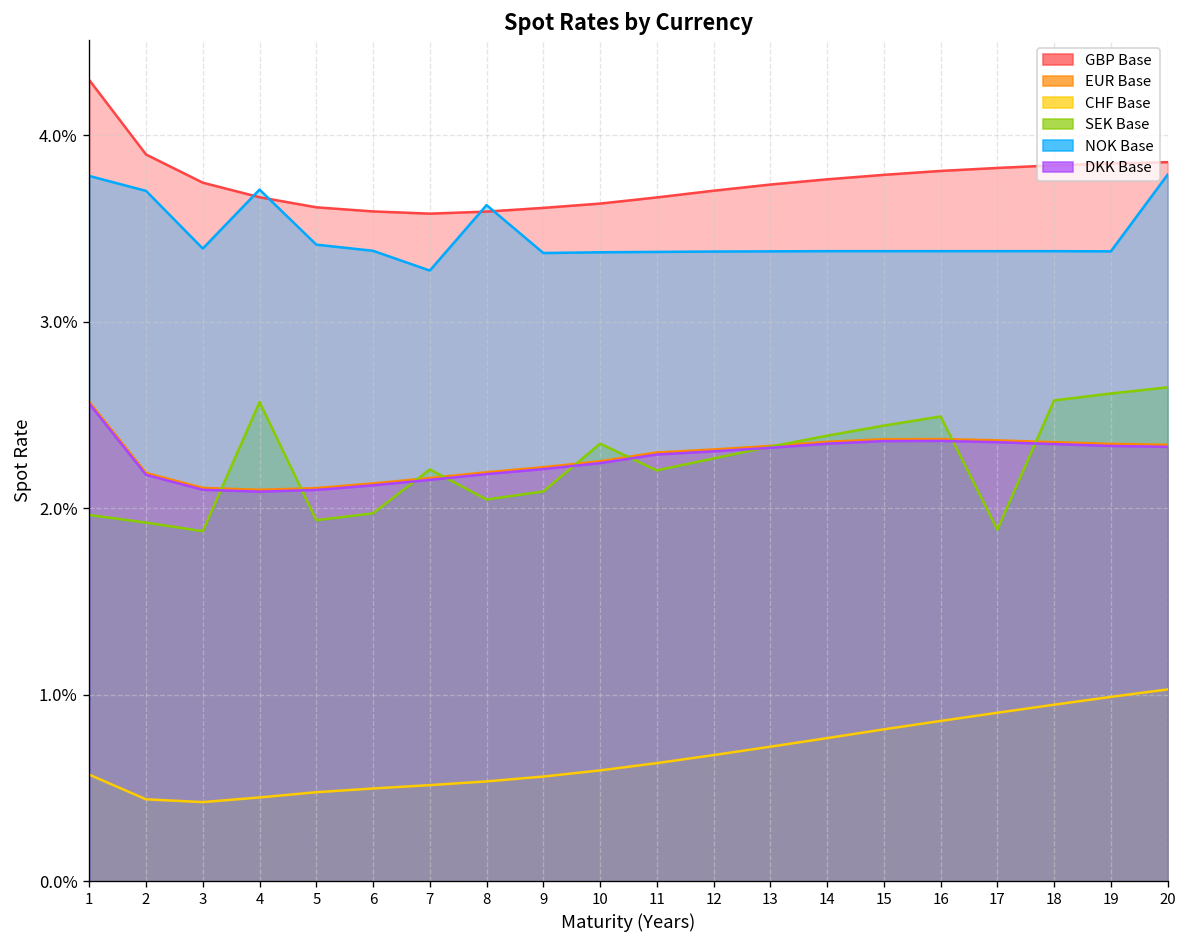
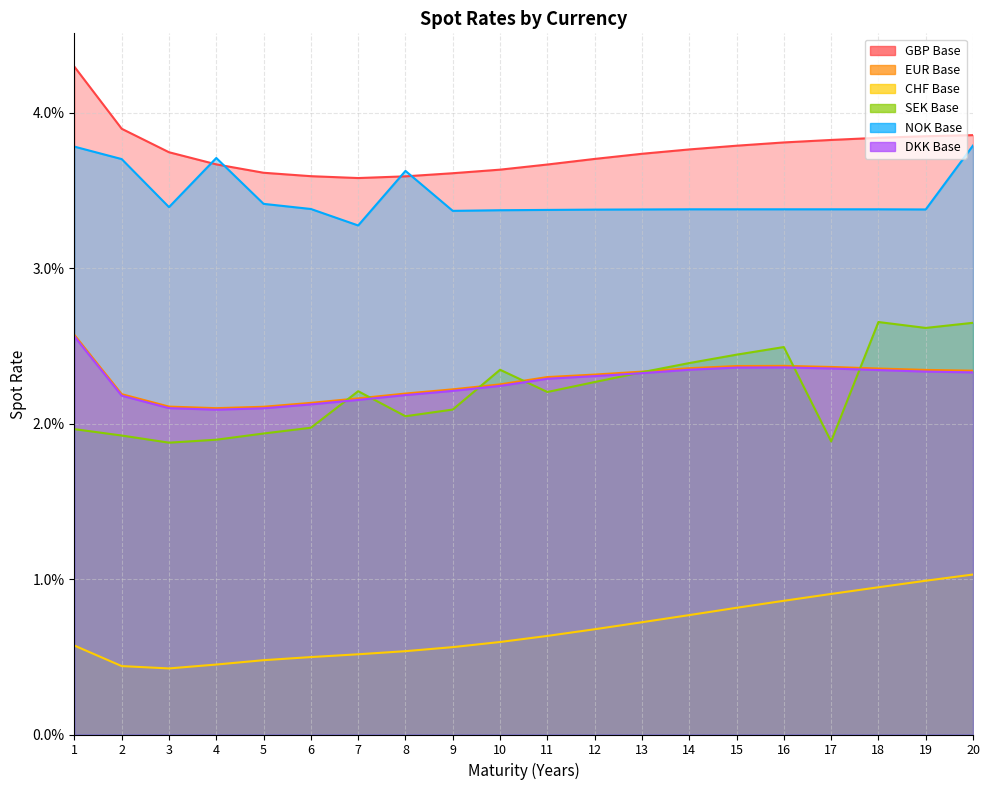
SEK Base, 4: 2.57% -> 1.90%
SEK Base, 18: 2.58% -> 2.65%
